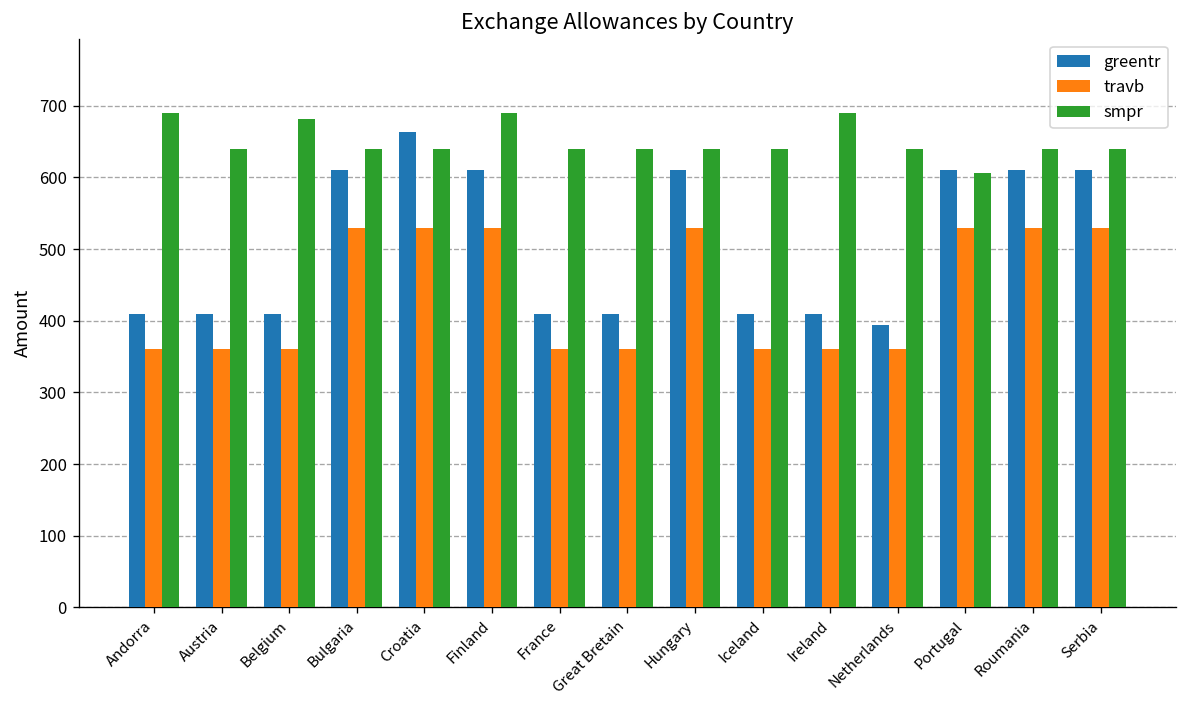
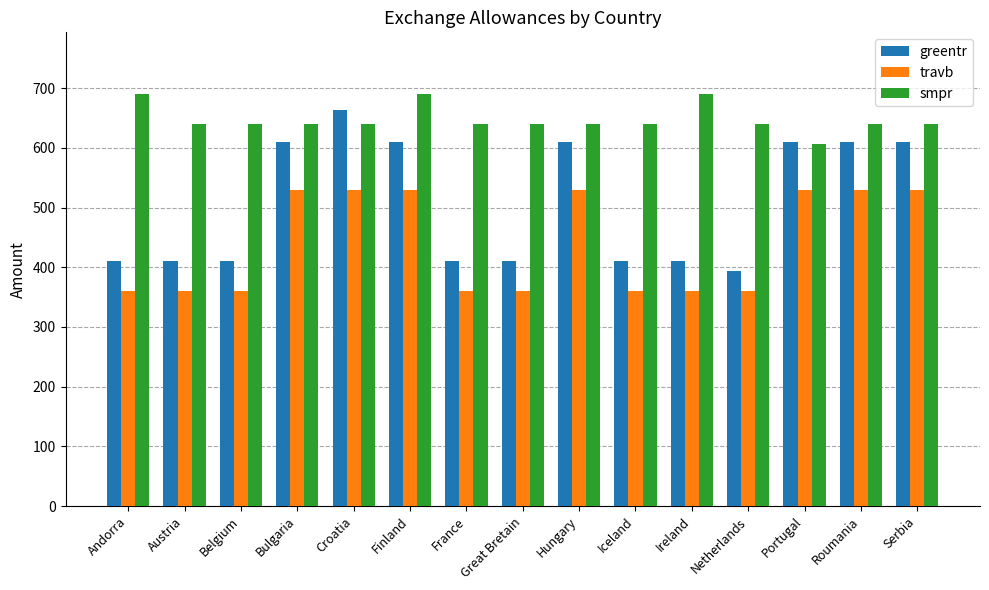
smpr, Belgium: 680 -> 640
